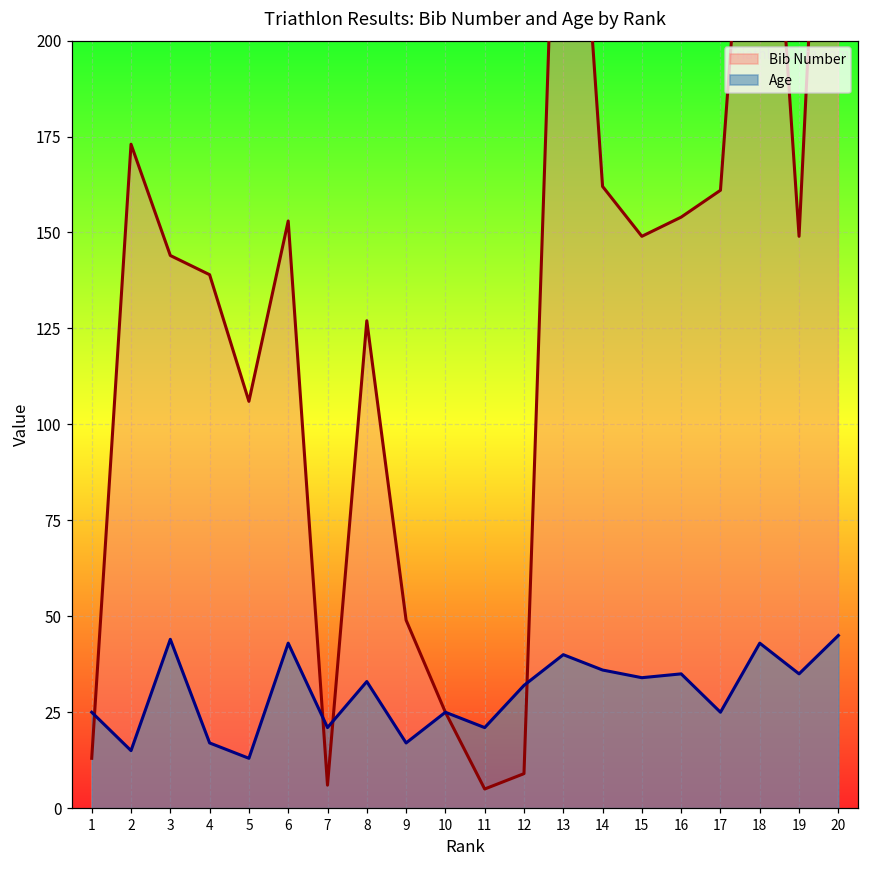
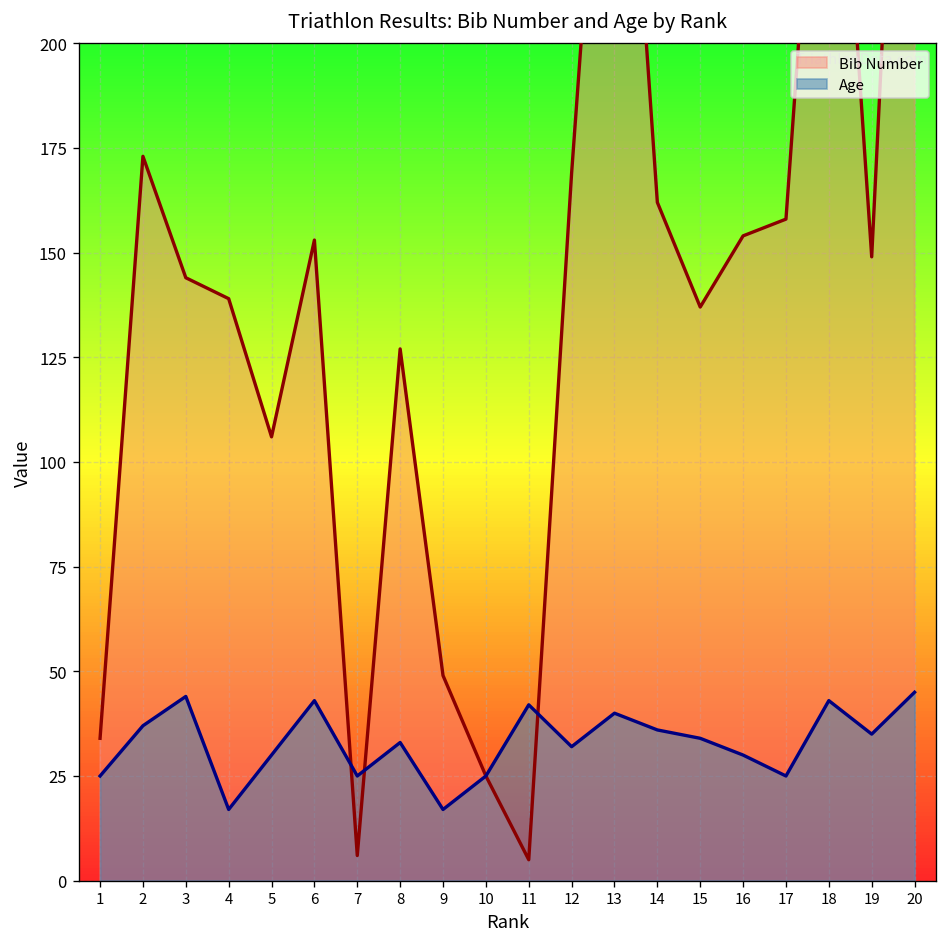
Bib Number, 1: 13 -> 34
Age, 2: 15 -> 37
Age, 5: 13 -> 30
Age, 7: 21 -> 25
Age, 11: 21 -> 42
Bib Number, 12: 9 -> 169
Bib Number, 15: 149 -> 137
Age, 16: 35 -> 30
Bib Number, 17: 161 -> 158
